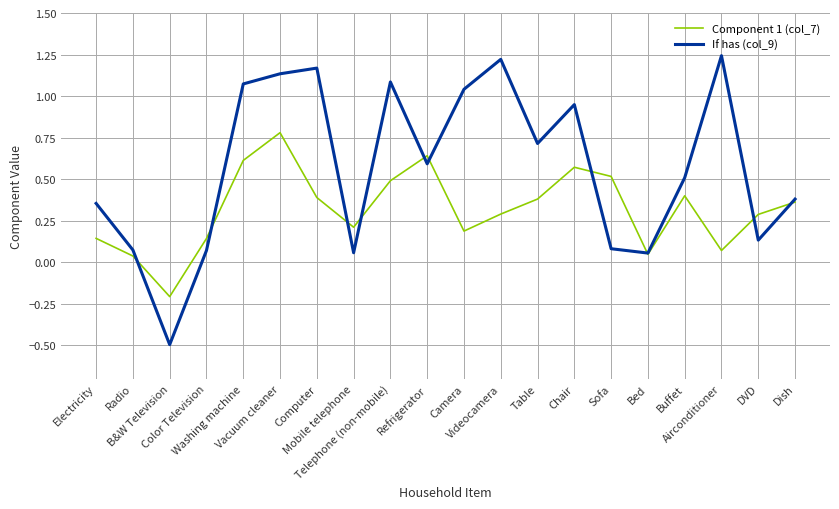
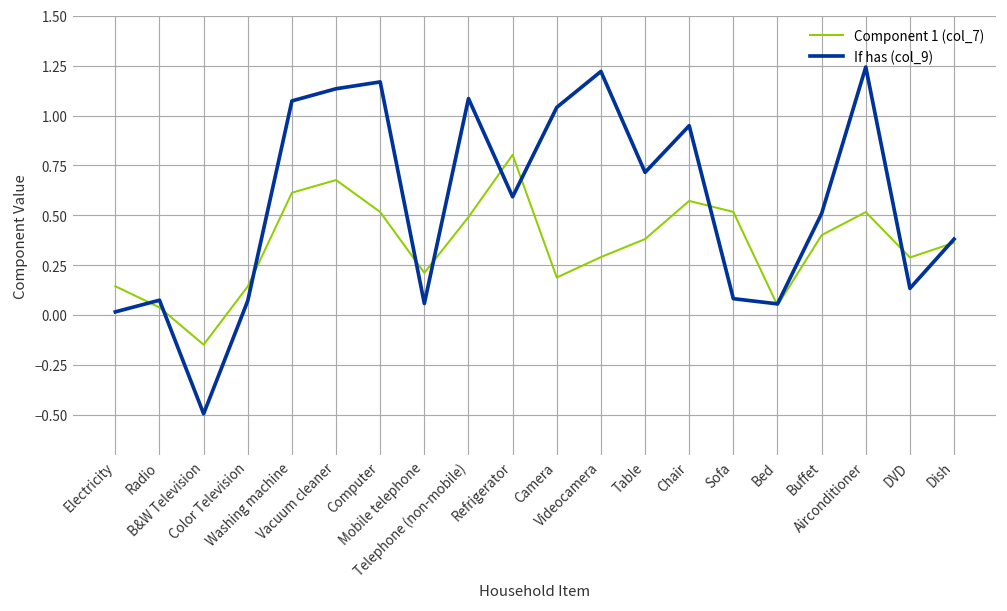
If has (col_9), Electricity: 0.35 -> 0.02
Component 1 (col_7), B&W Television: -0.21 -> -0.15
Component 1 (col_7), Vacuum cleaner: 0.78 -> 0.68
Component 1 (col_7), Computer: 0.39 -> 0.52
Component 1 (col_7), Refrigerator: 0.64 -> 0.80
Component 1 (col_7), Airconditioner: 0.07 -> 0.52
